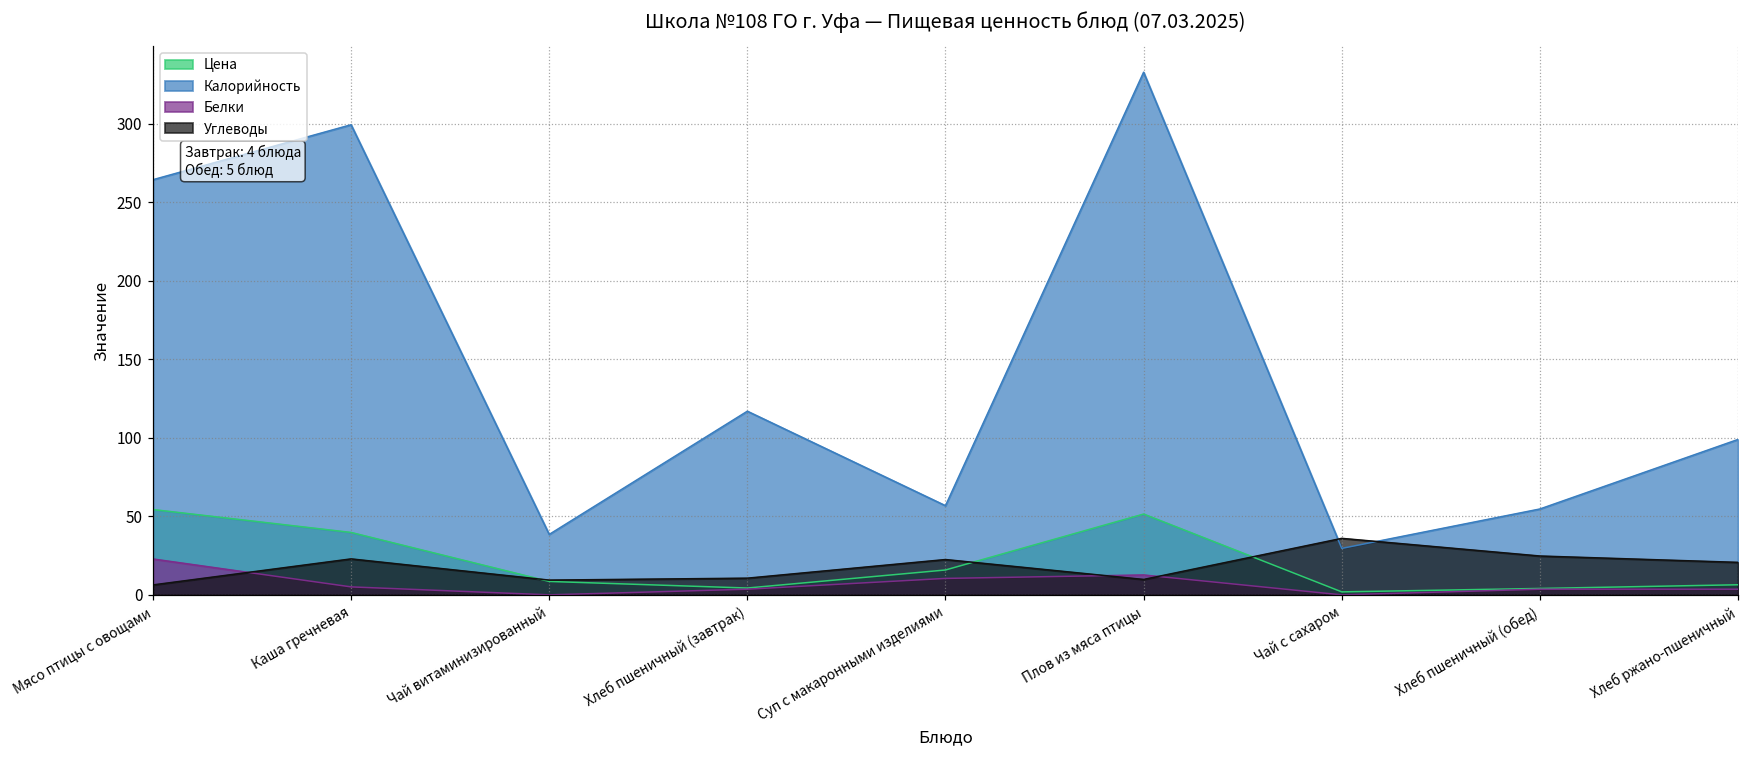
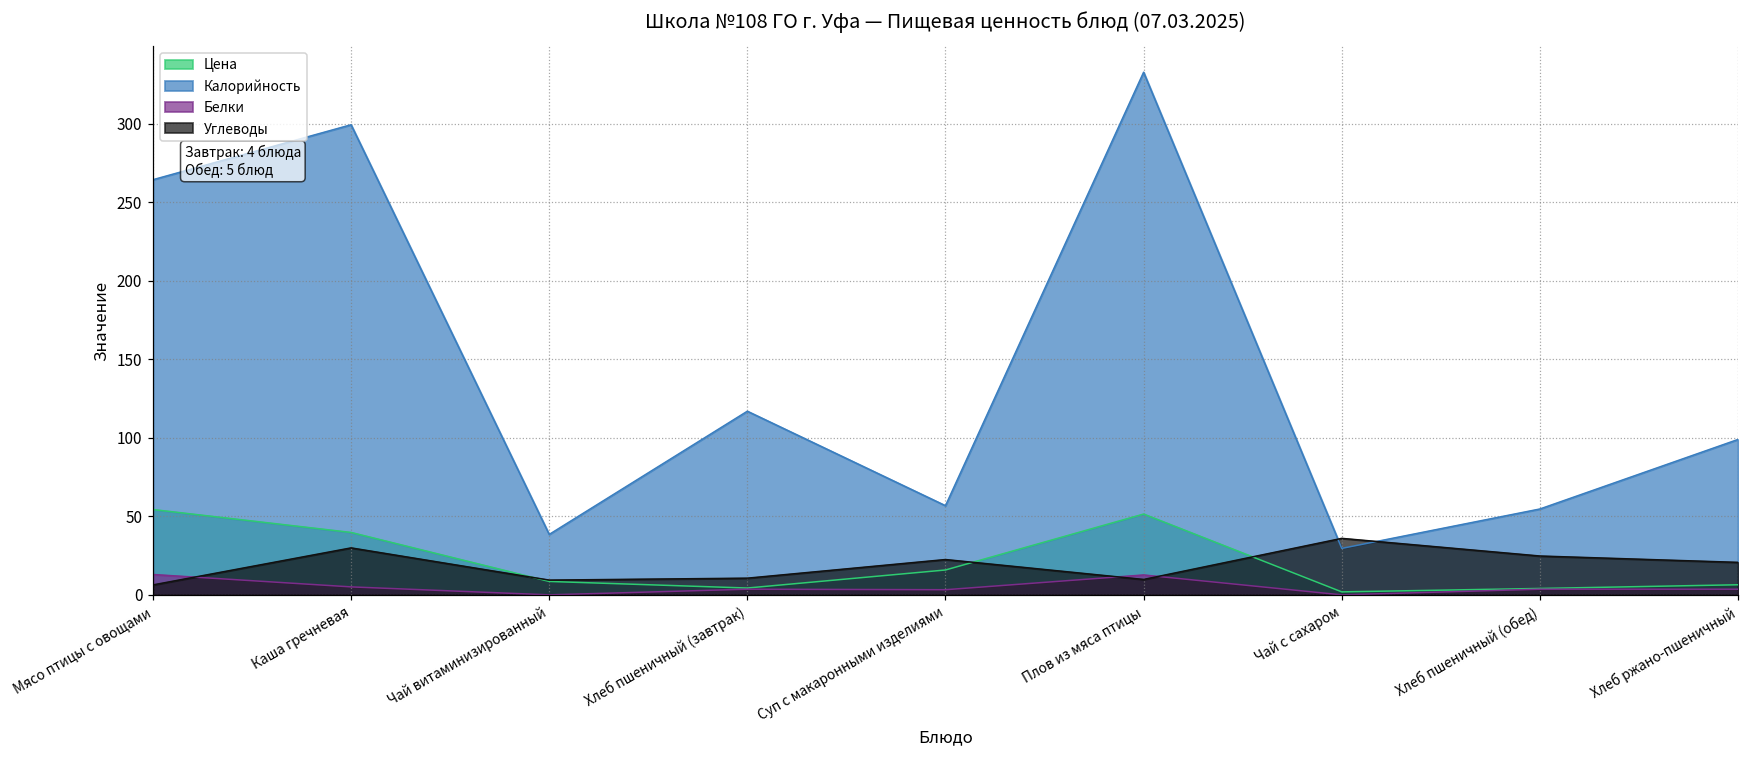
Белки, Мясо птицы с овощами: 23 -> 13
Углеводы, Каша гречневая: 23 -> 30
Белки, Суп с макаронными изделиями: 10 -> 3
